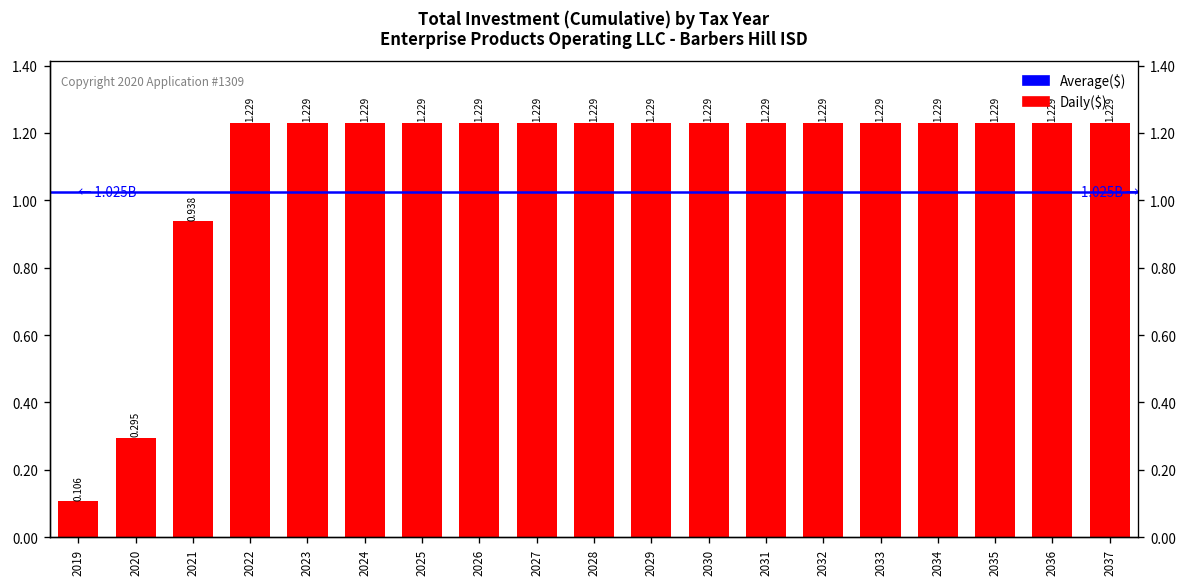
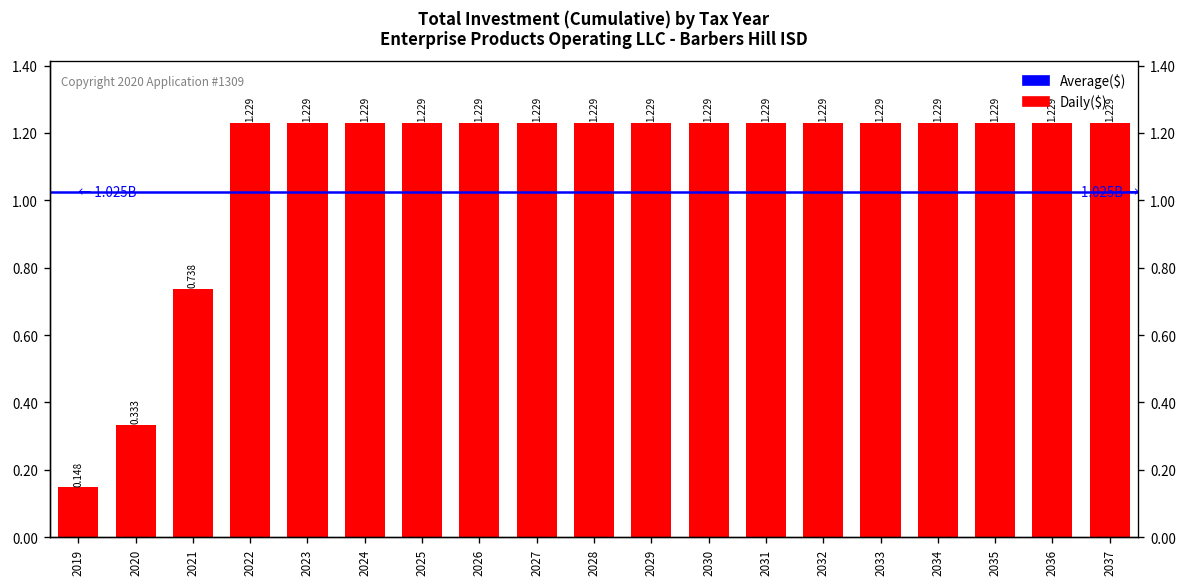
2019: 0.106 -> 0.148
2020: 0.295 -> 0.333
2021: 0.938 -> 0.738
